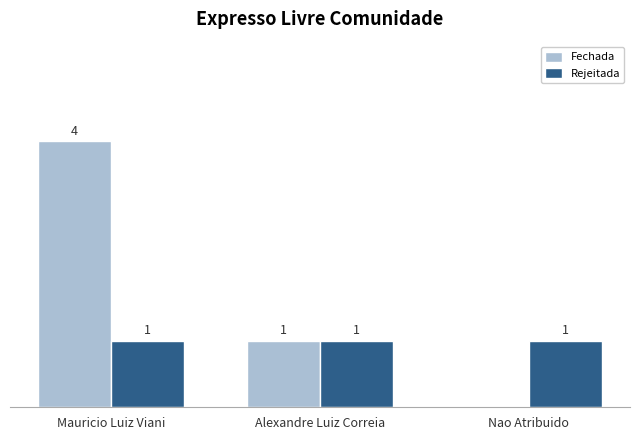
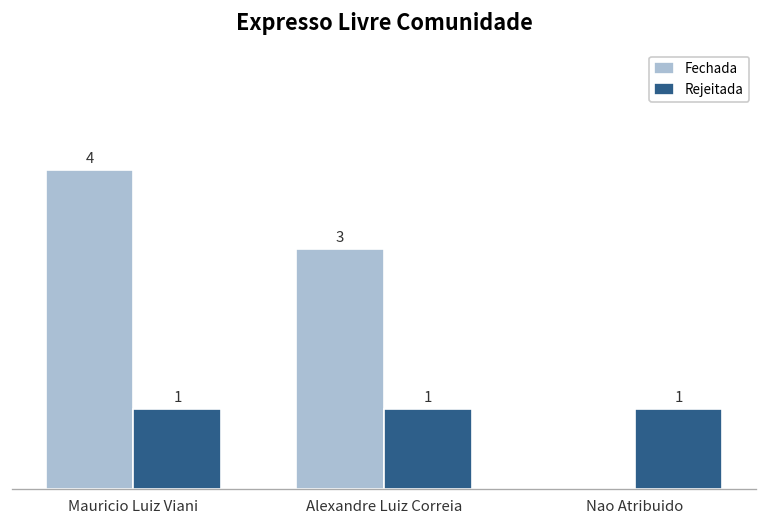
Fechada, Alexandre Luiz Correia: 1 -> 3
